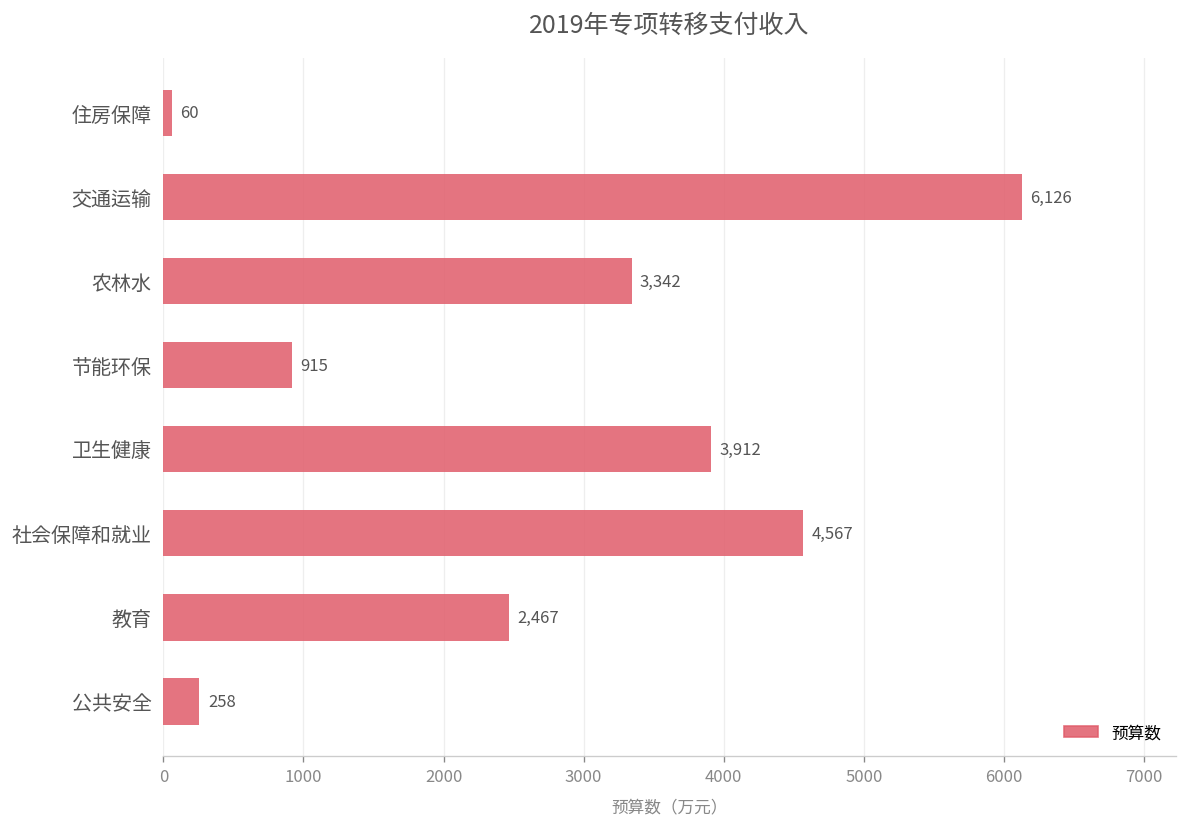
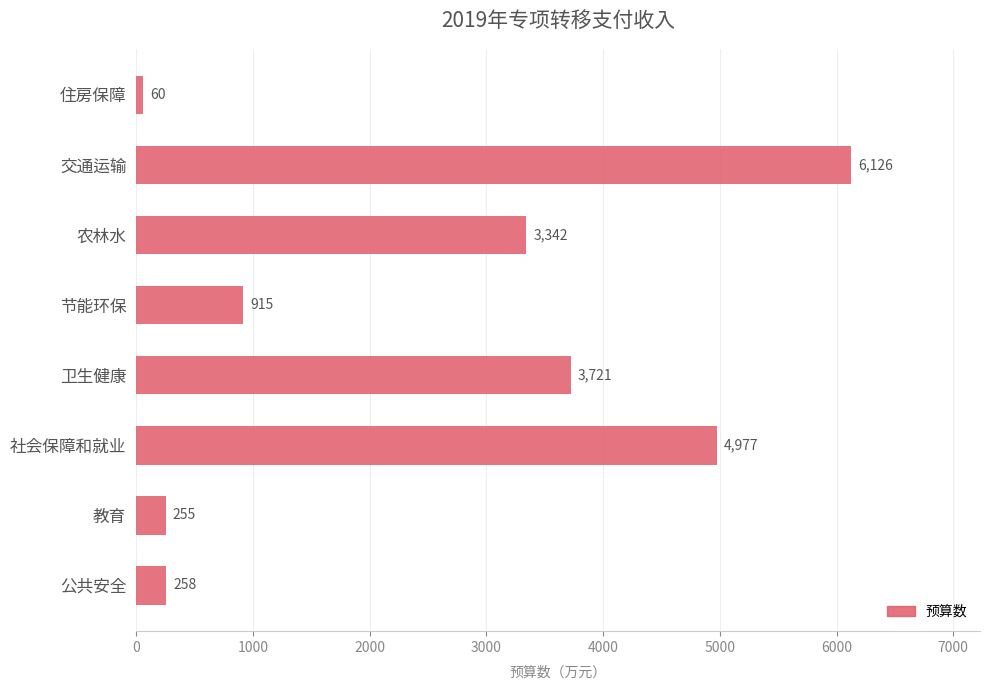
卫生健康: 3,912 -> 3,721
社会保障和就业: 4,567 -> 4,977
教育: 2,467 -> 255
